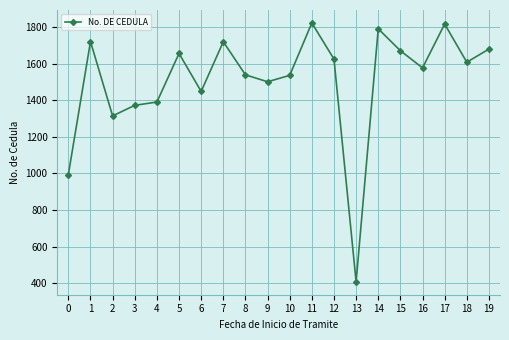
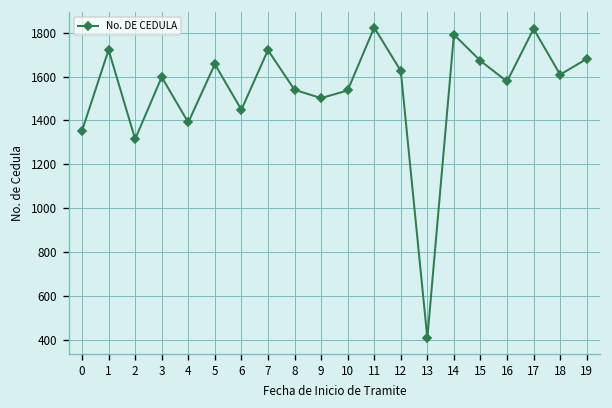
0: 990 -> 1350
3: 1370 -> 1600
